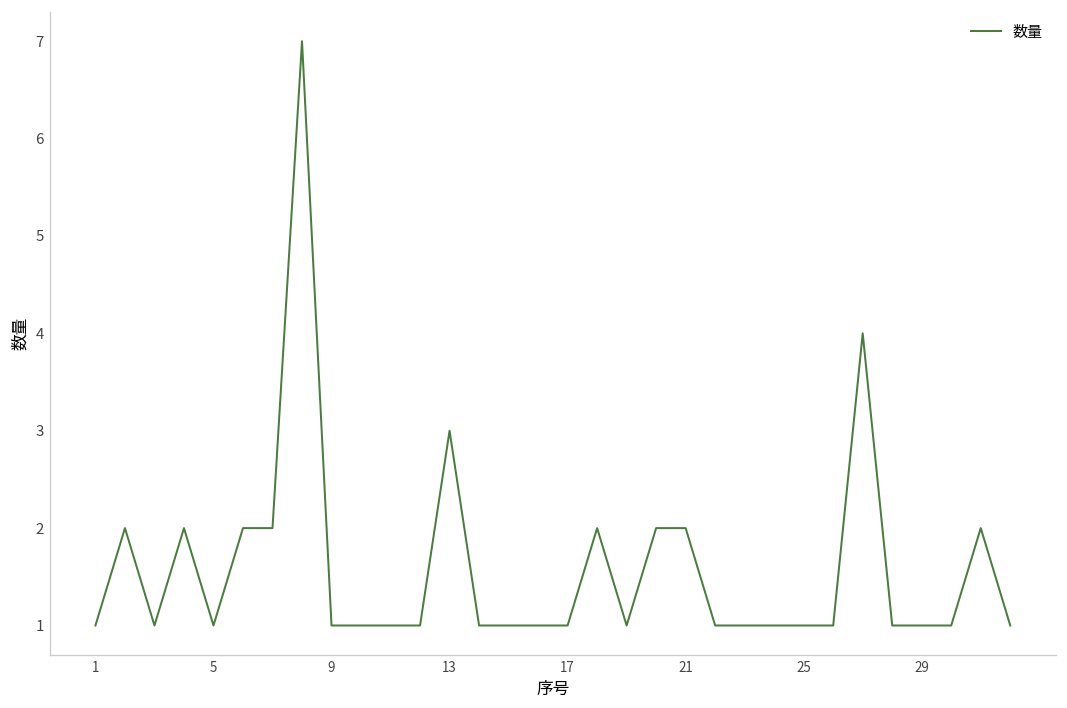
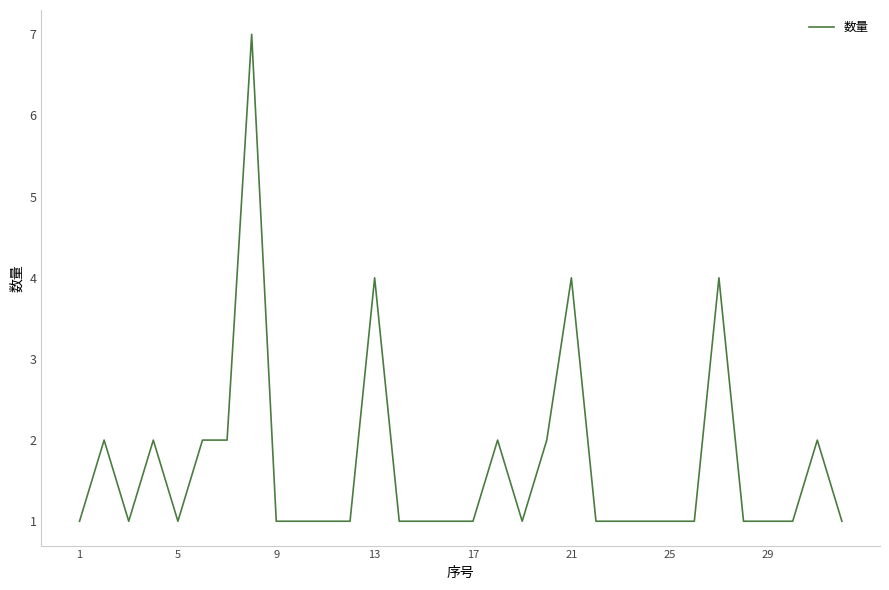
13: 3 -> 4
21: 2 -> 4
